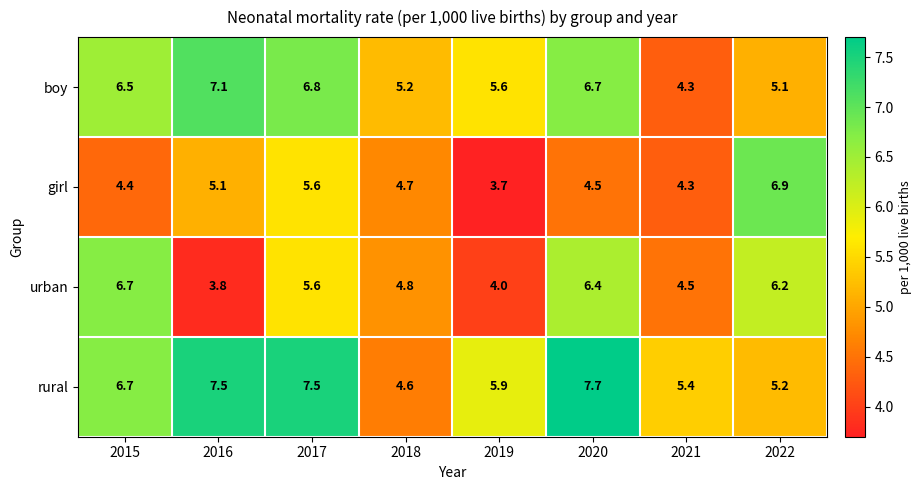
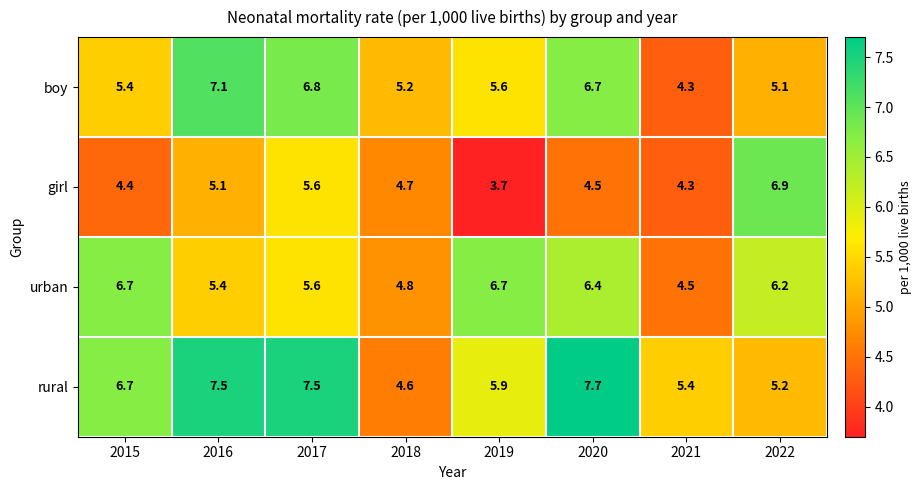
boy, 2015: 6.5 -> 5.4
urban, 2016: 3.8 -> 5.4
urban, 2019: 4.0 -> 6.7
